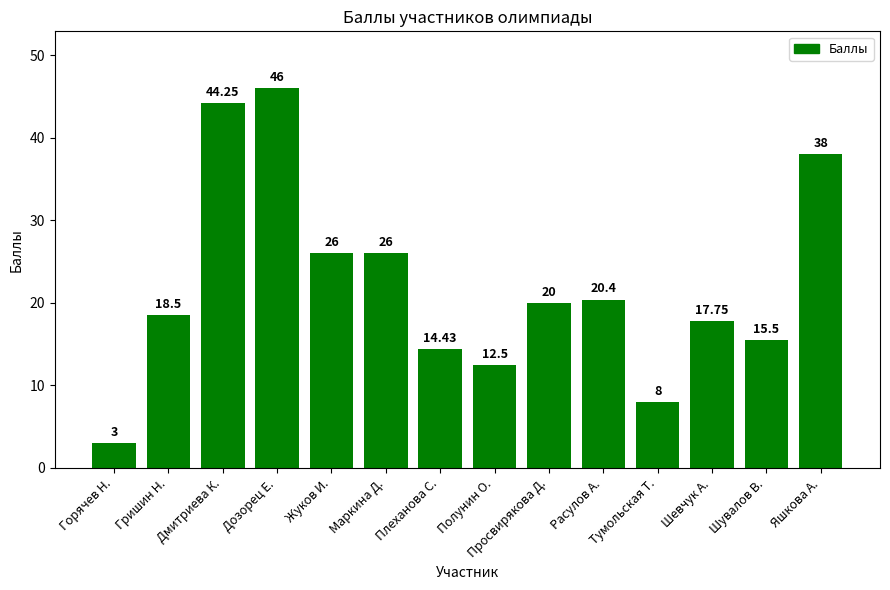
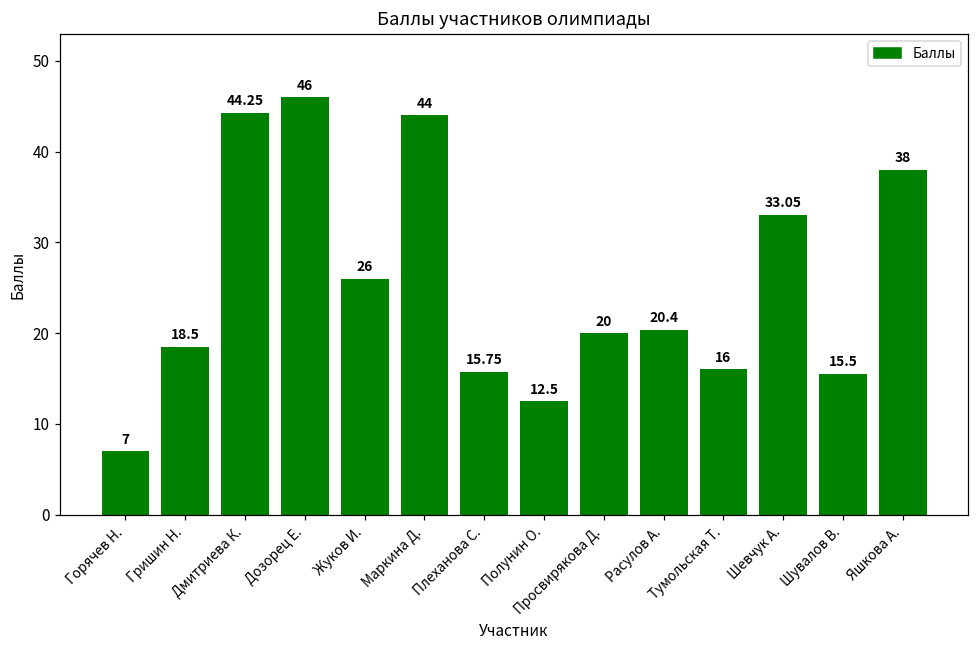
Горячев Н.: 3 -> 7
Маркина Д.: 26 -> 44
Плеханова С.: 14.43 -> 15.75
Тумольская Т.: 8 -> 16
Шевчук А.: 17.75 -> 33.05
